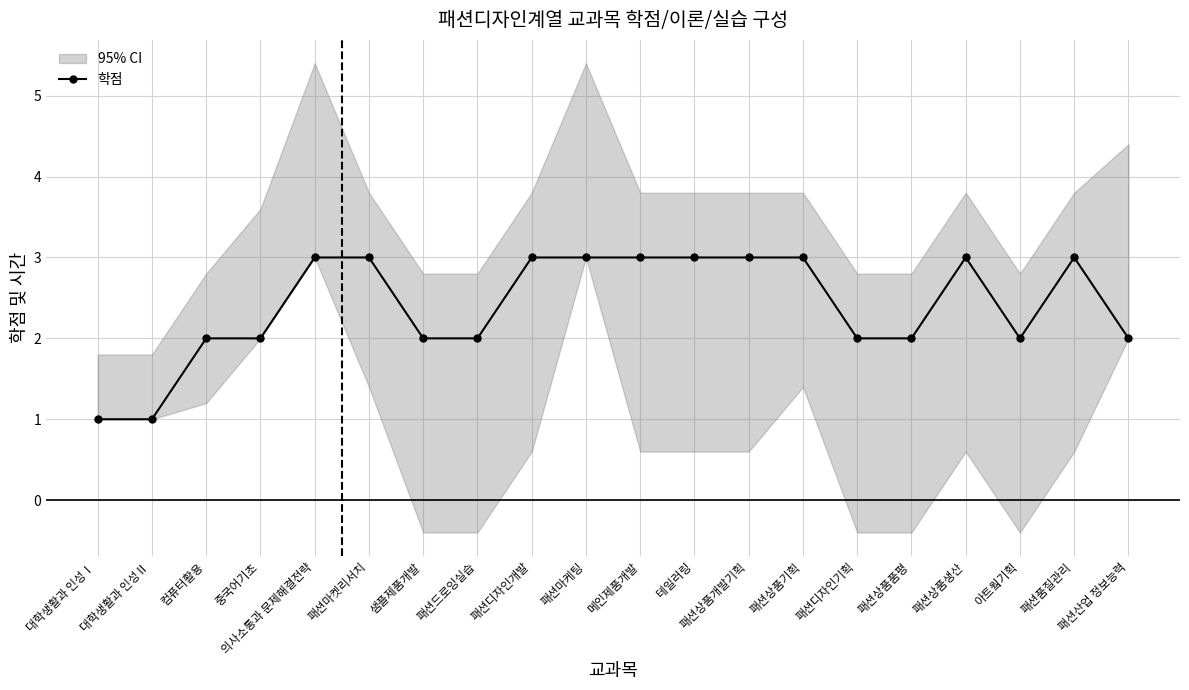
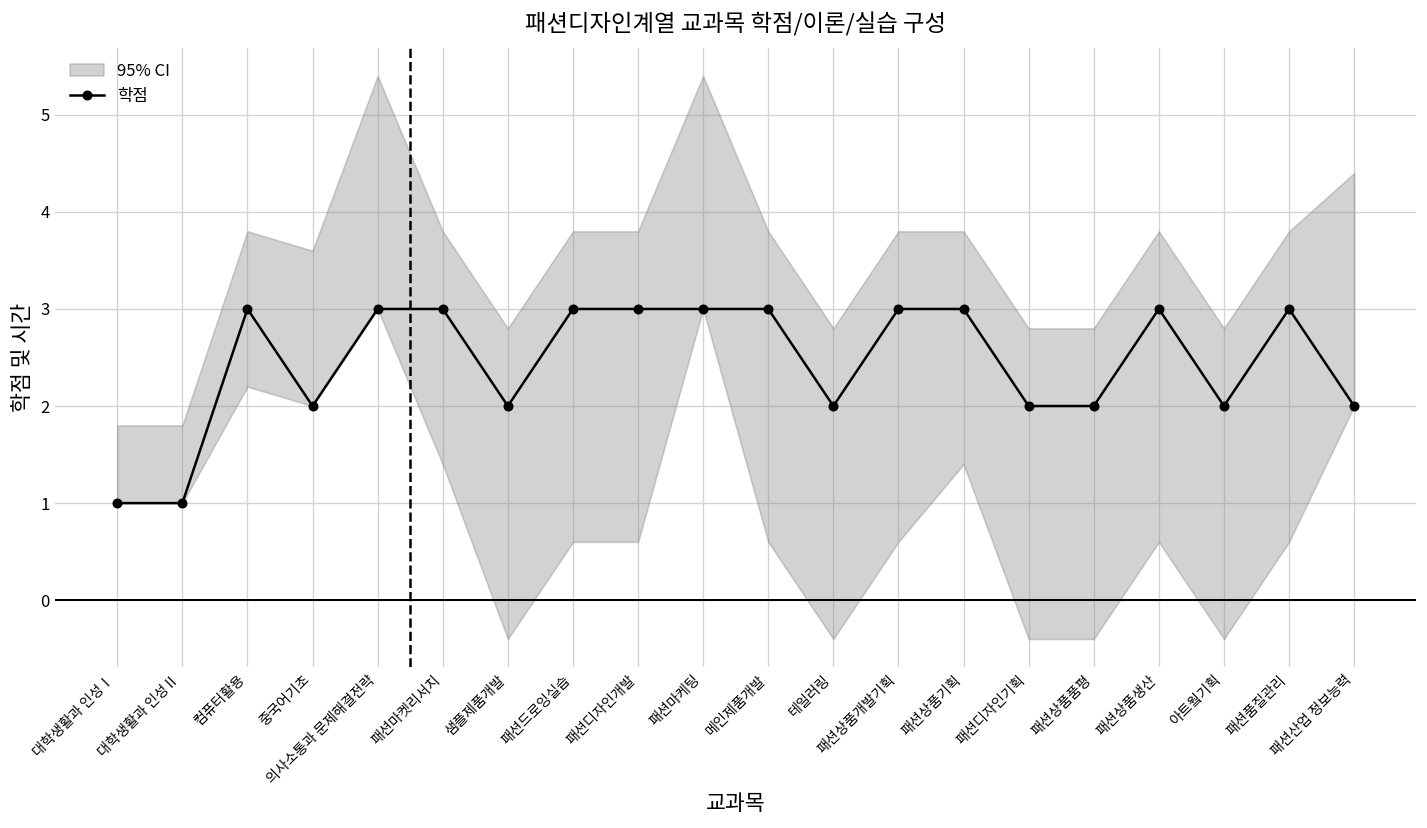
학점, 컴퓨터활용: 2 -> 3
학점, 패션드로잉실습: 2 -> 3
학점, 테일러링: 3 -> 2
